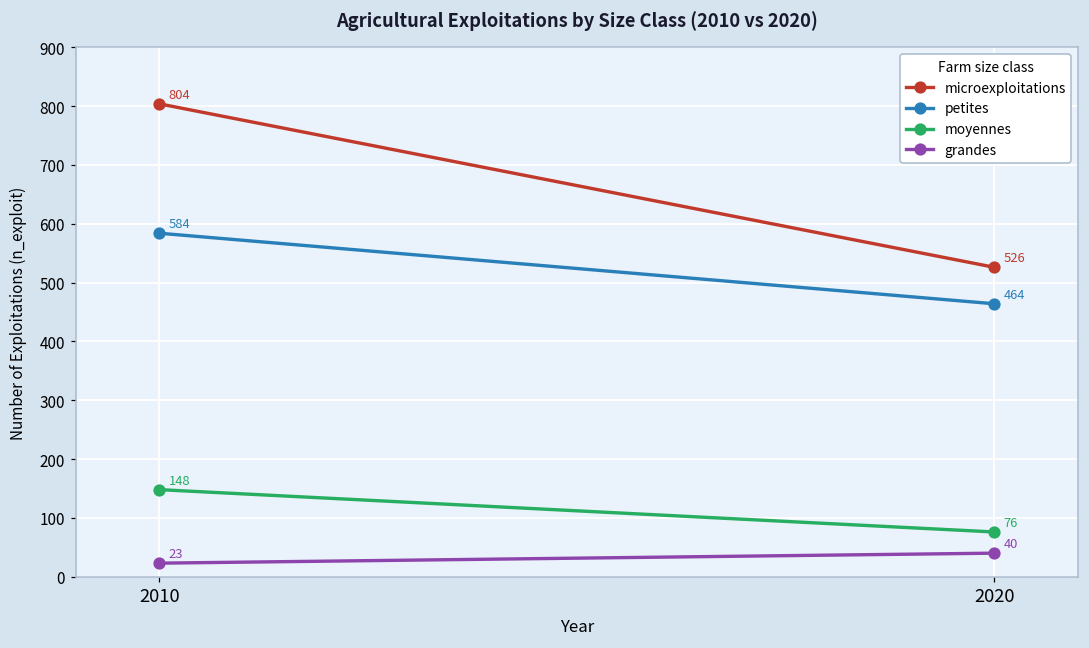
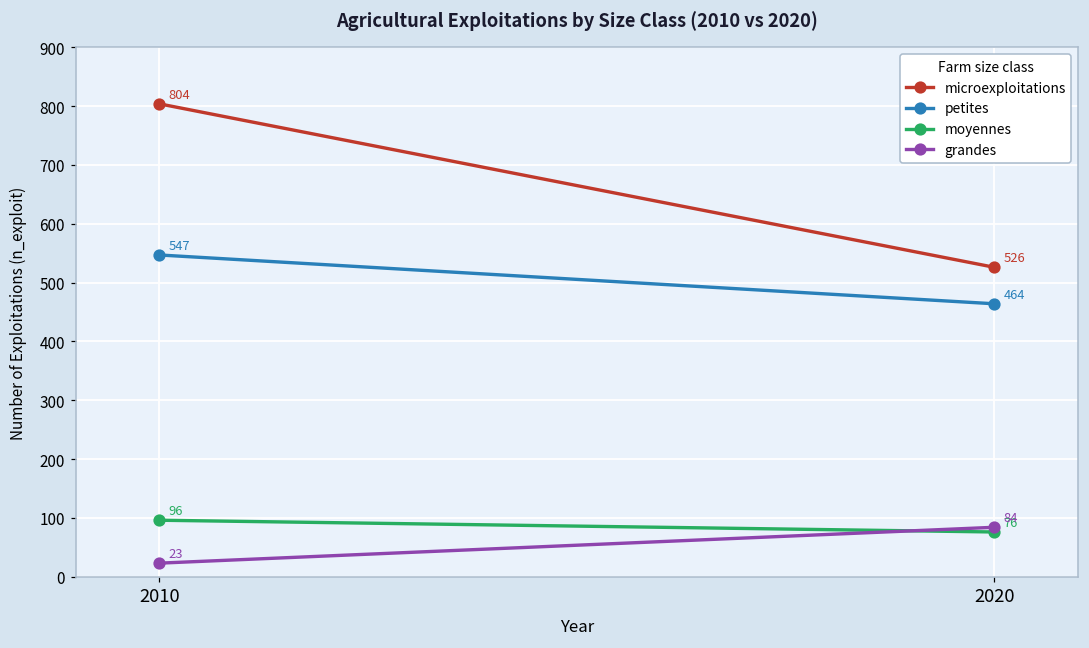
petites, 2010: 584 -> 547
moyennes, 2010: 148 -> 96
grandes, 2020: 40 -> 84
